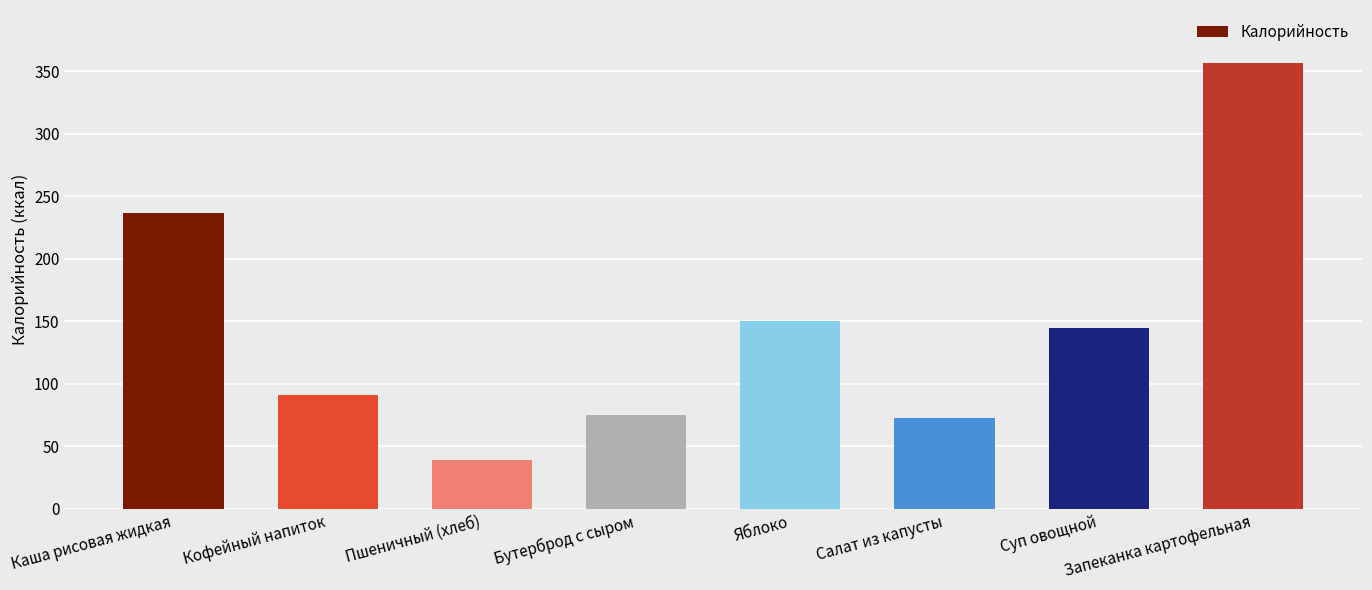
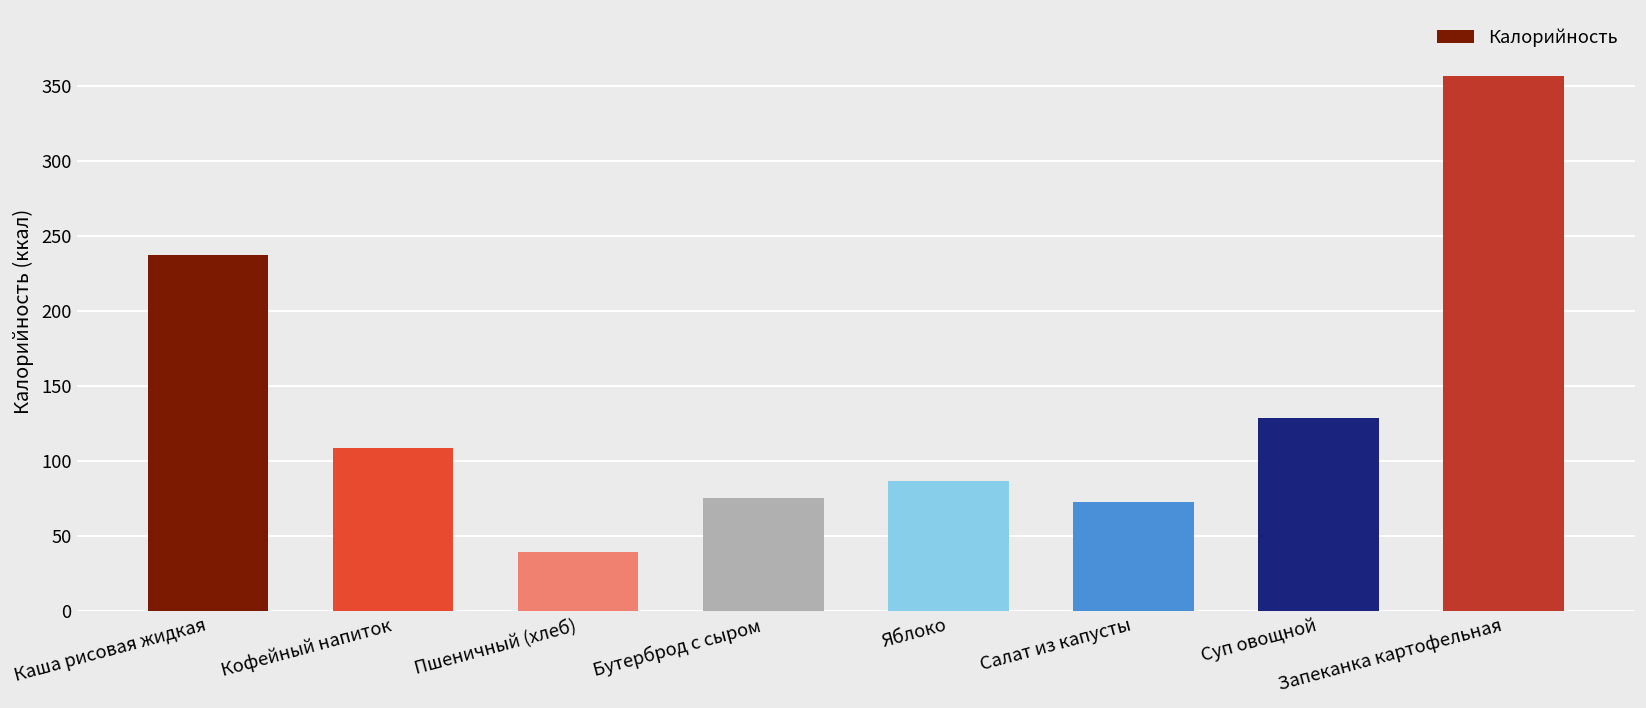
Кофейный напиток: 91 -> 109
Яблоко: 150 -> 87
Суп овощной: 144 -> 128
